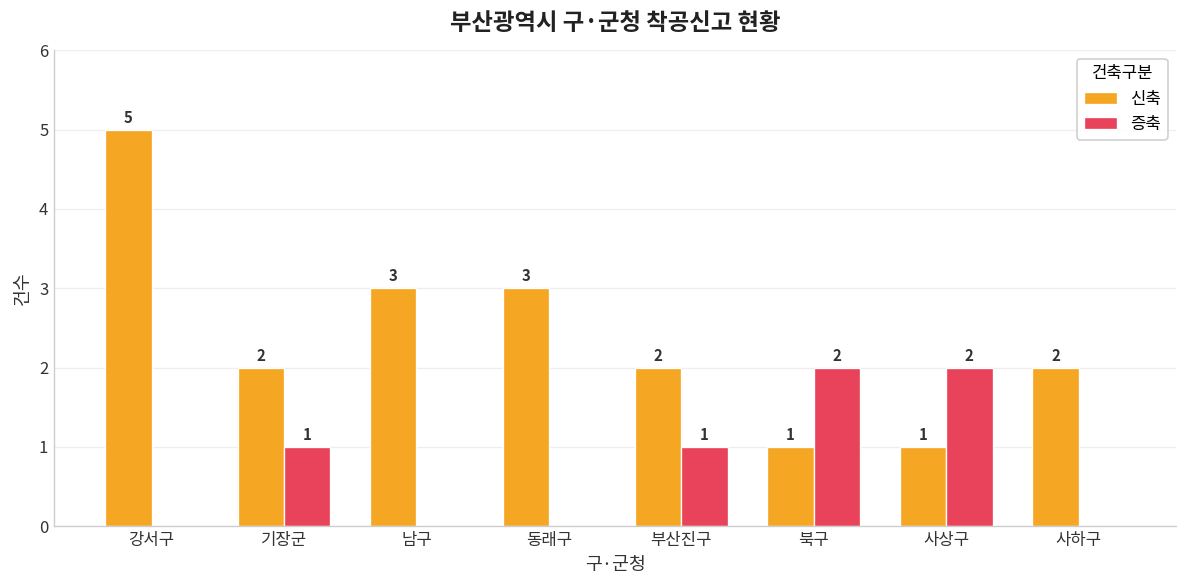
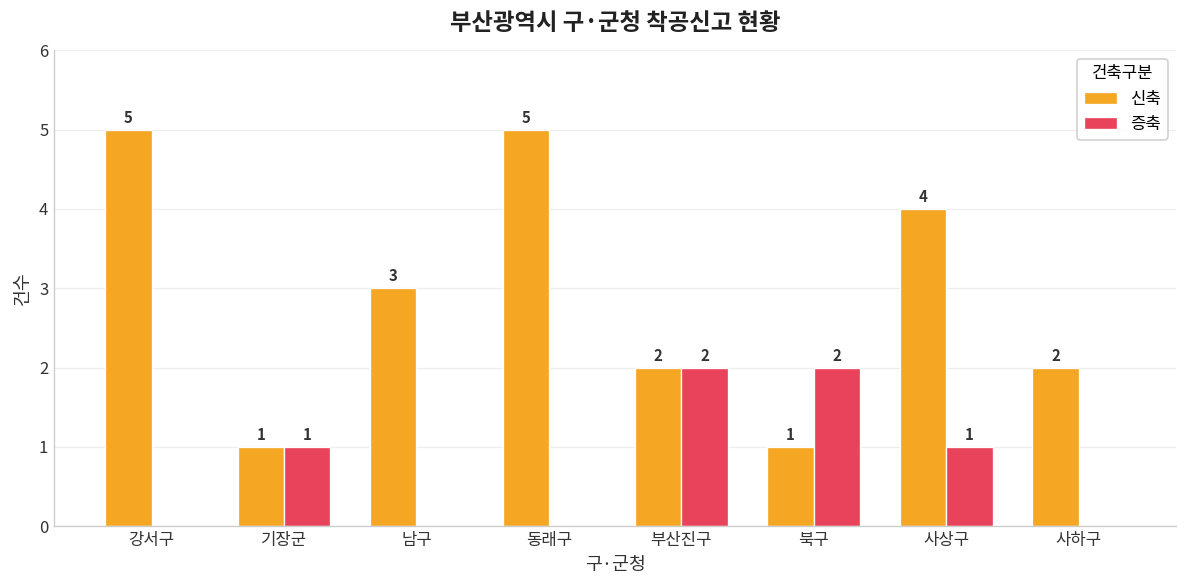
신축, 기장군: 2 -> 1
신축, 동래구: 3 -> 5
증축, 부산진구: 1 -> 2
신축, 사상구: 1 -> 4
증축, 사상구: 2 -> 1
